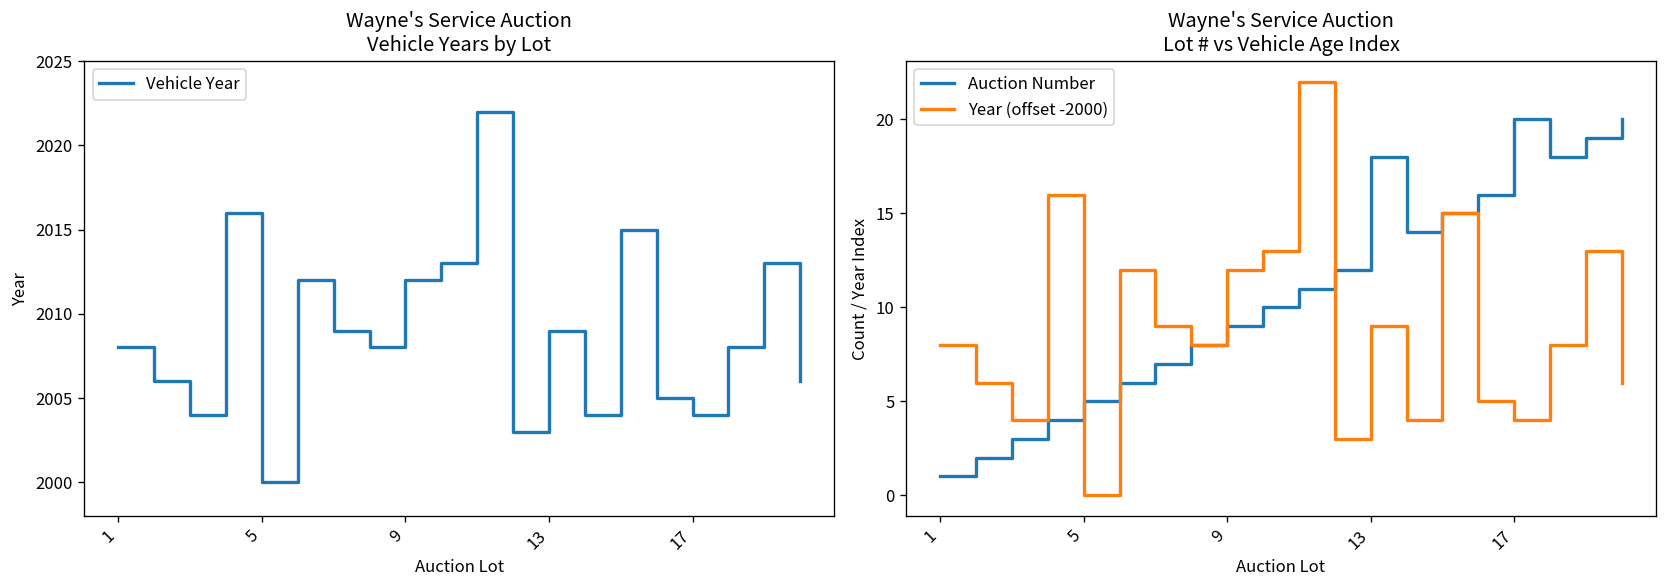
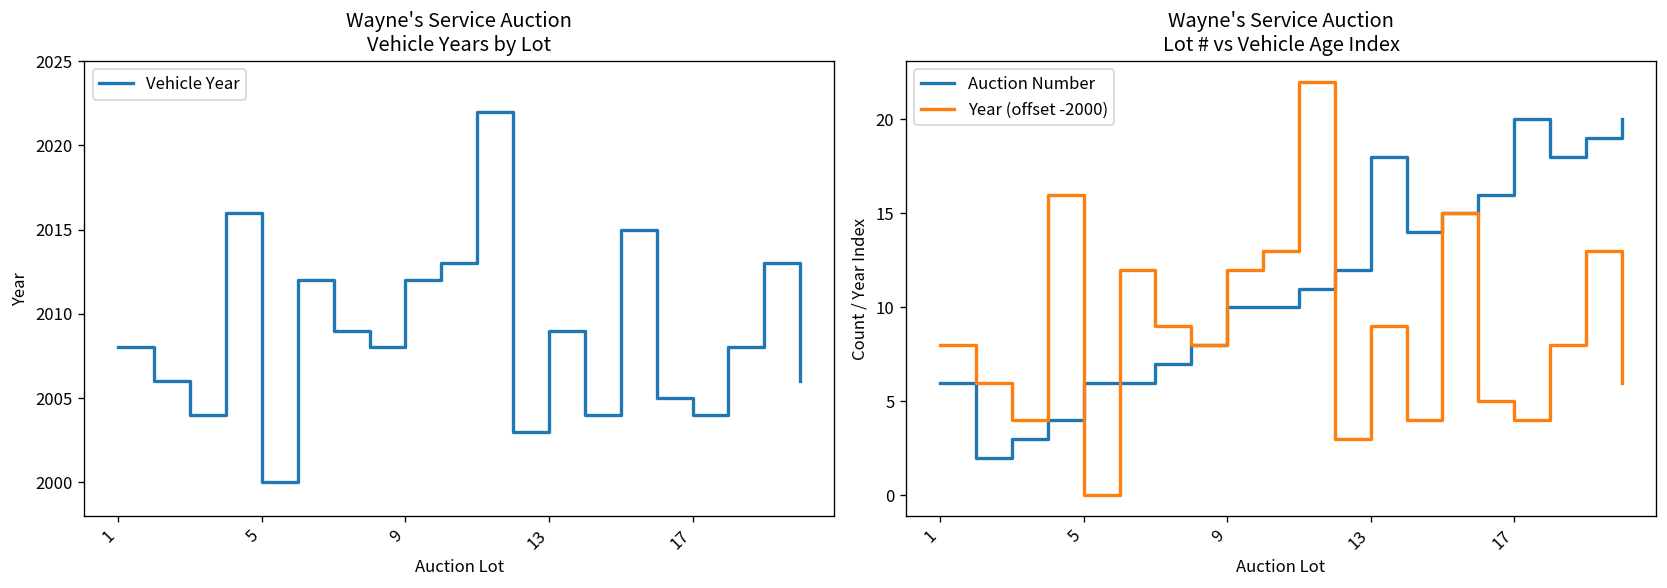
Wayne's Service Auction Lot # vs Vehicle Age Index, Auction Number, 1: 1 -> 6
Wayne's Service Auction Lot # vs Vehicle Age Index, Auction Number, 5: 5 -> 6
Wayne's Service Auction Lot # vs Vehicle Age Index, Auction Number, 9: 9 -> 10
